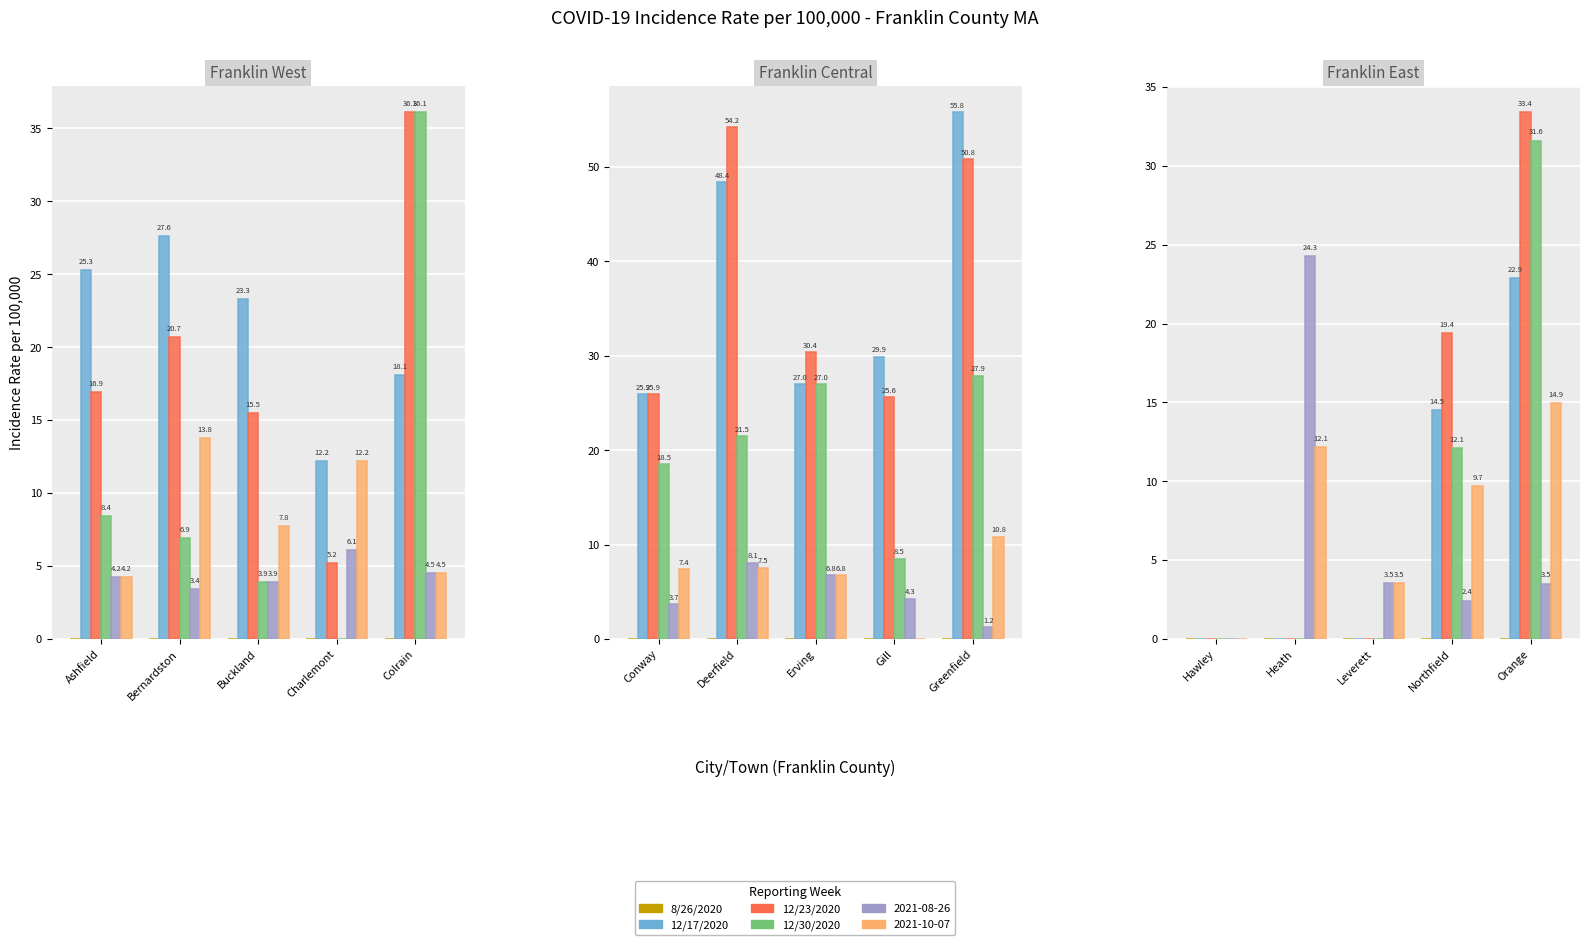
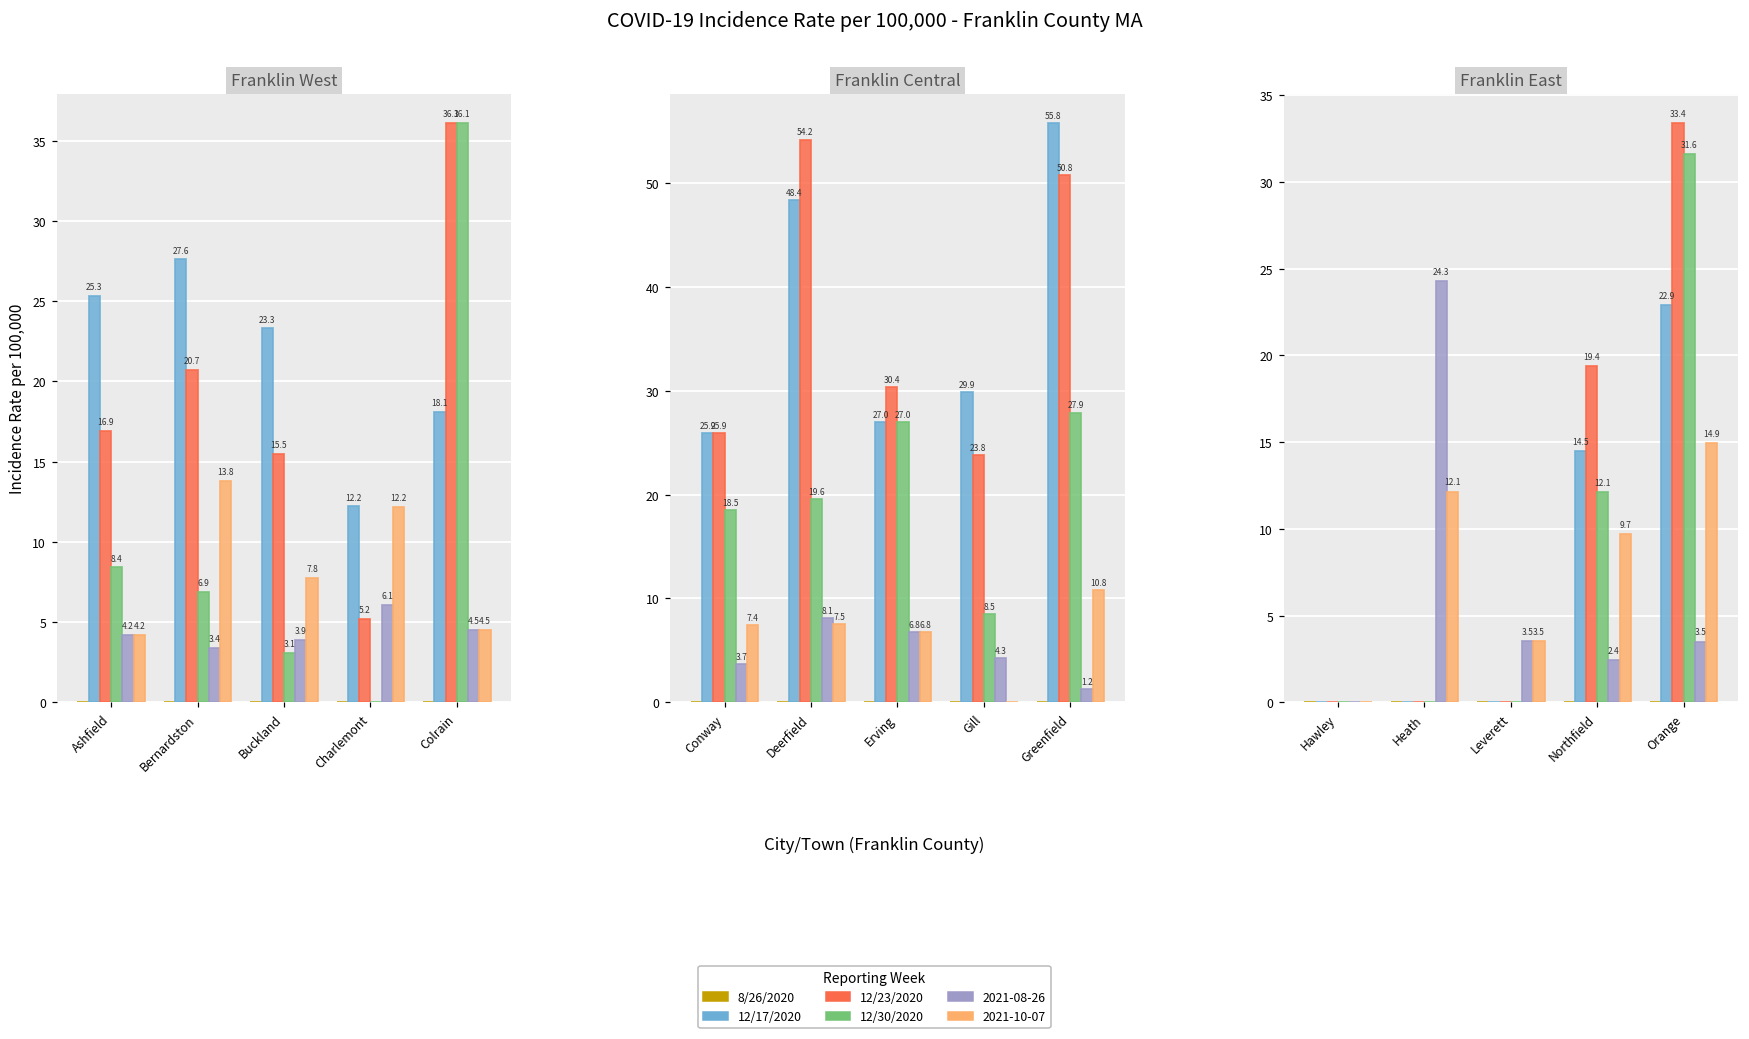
Franklin West, 12/30/2020, Buckland: 3.9 -> 3.1
Franklin Central, 12/30/2020, Deerfield: 21.5 -> 19.6
Franklin Central, 12/23/2020, Gill: 25.6 -> 23.8
